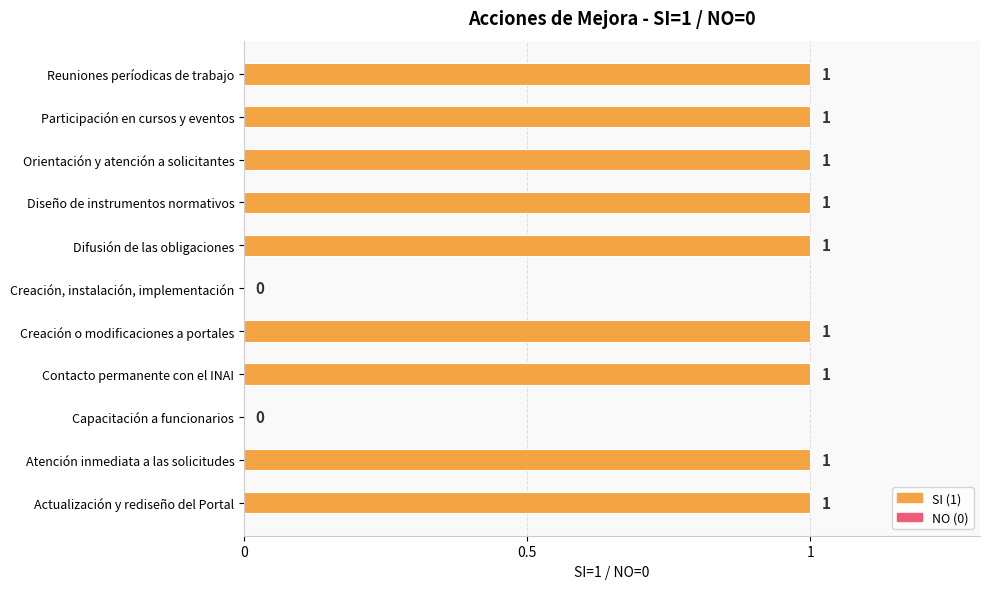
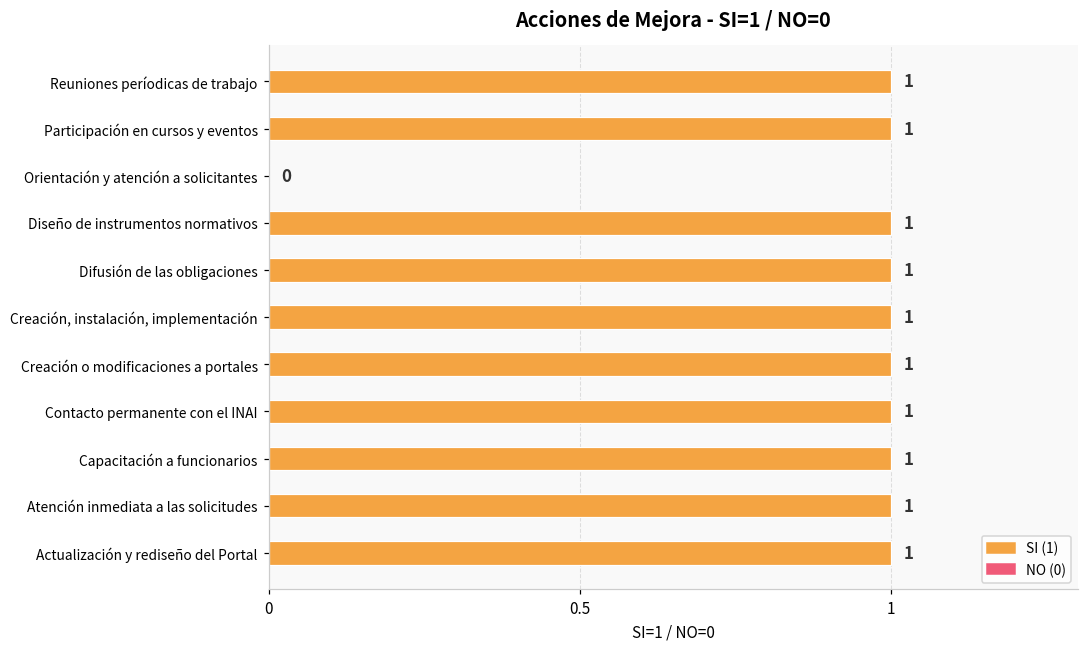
Orientación y atención a solicitantes: 1 -> 0
Creación, instalación, implementación: 0 -> 1
Capacitación a funcionarios: 0 -> 1
